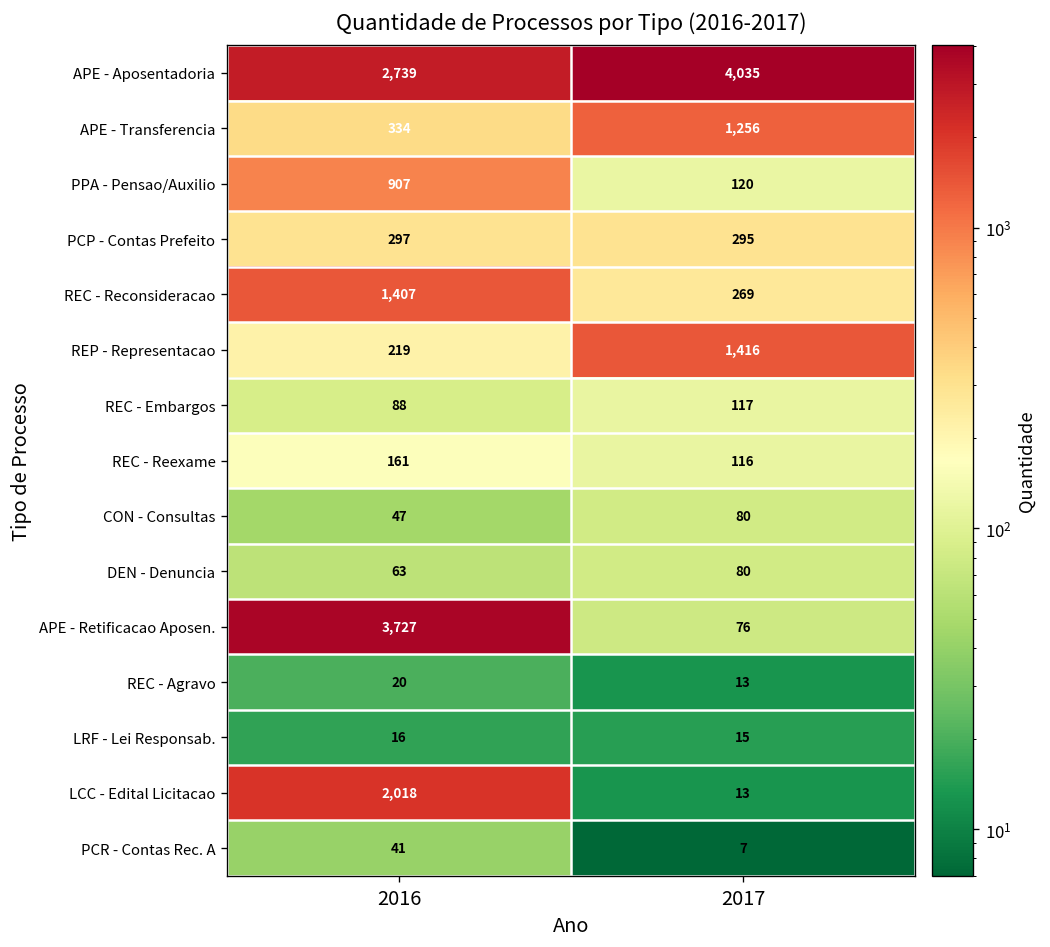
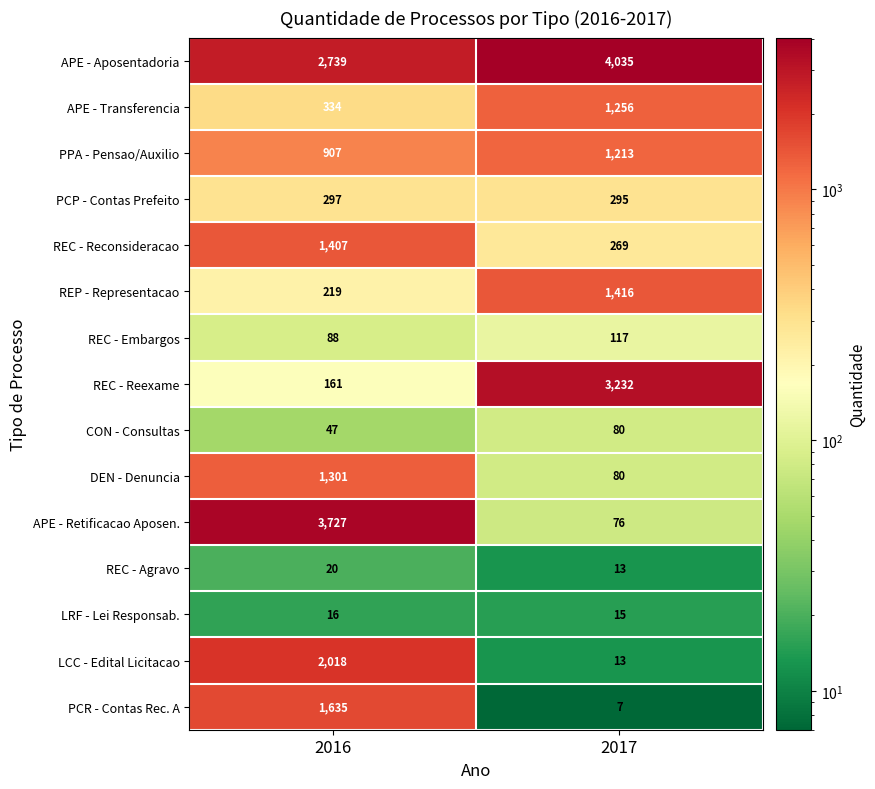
PPA - Pensao/Auxilio, 2017: 120 -> 1,213
REC - Reexame, 2017: 116 -> 3,232
DEN - Denuncia, 2016: 63 -> 1,301
PCR - Contas Rec. A, 2016: 41 -> 1,635
